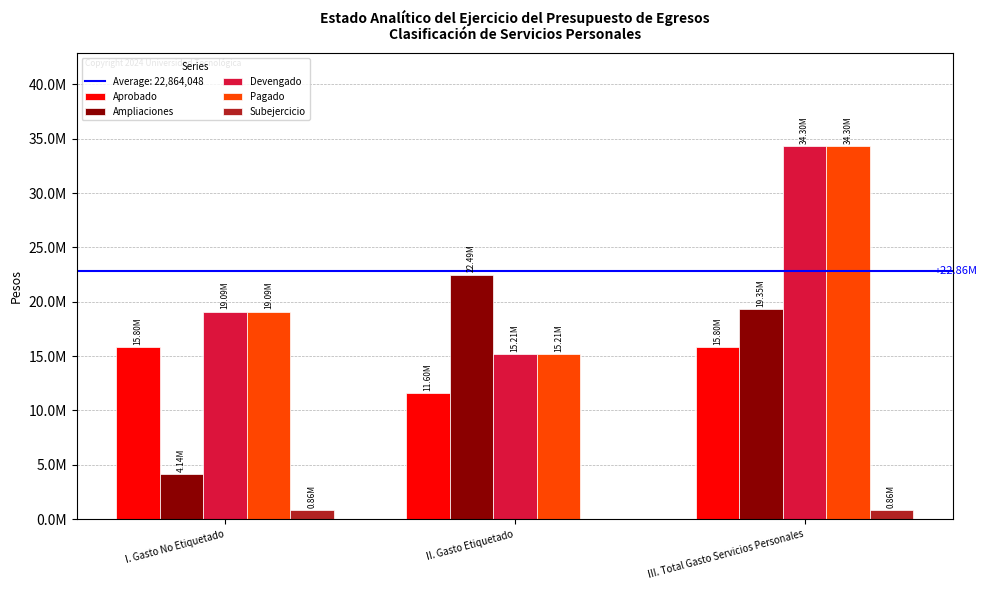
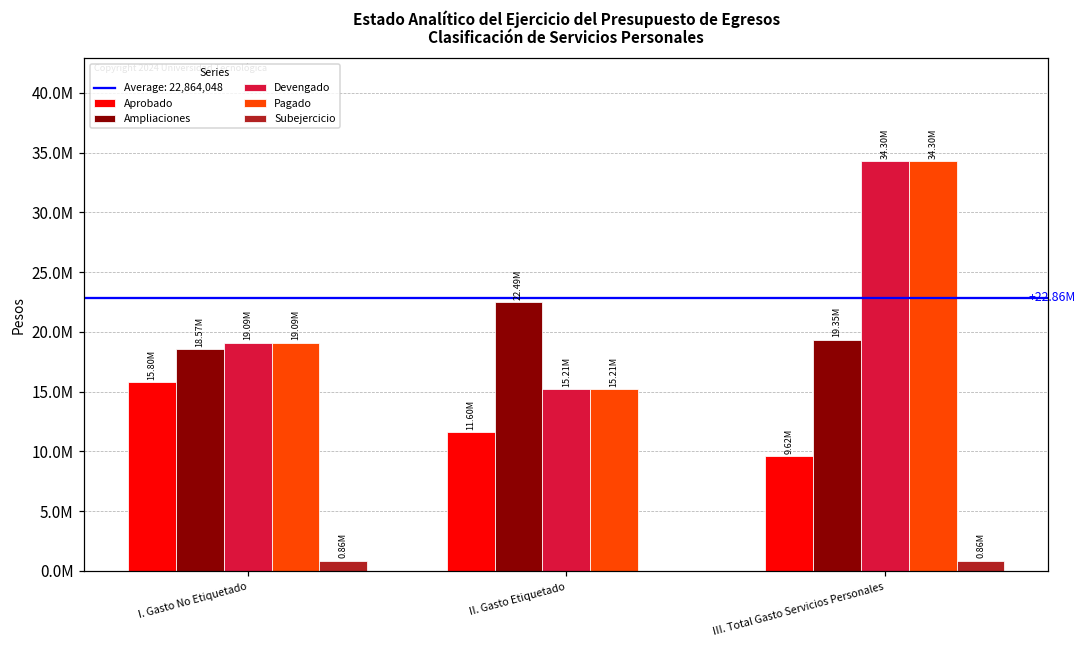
Ampliaciones, I. Gasto No Etiquetado: 4.14M -> 18.57M
Aprobado, III. Total Gasto Servicios Personales: 15.80M -> 9.62M
